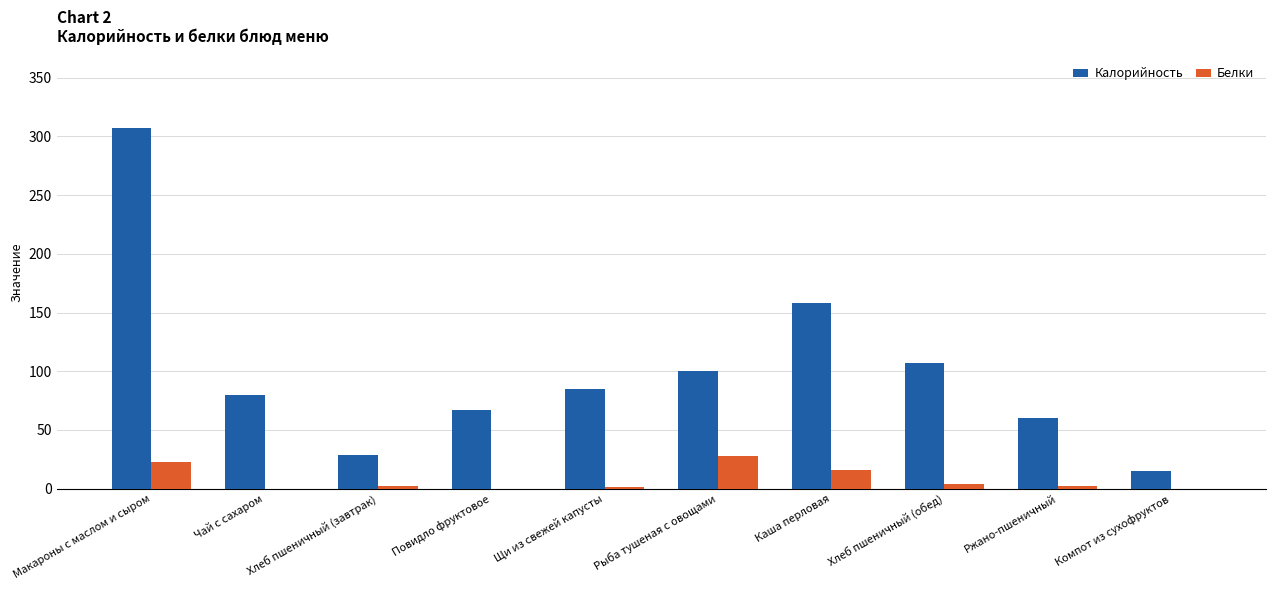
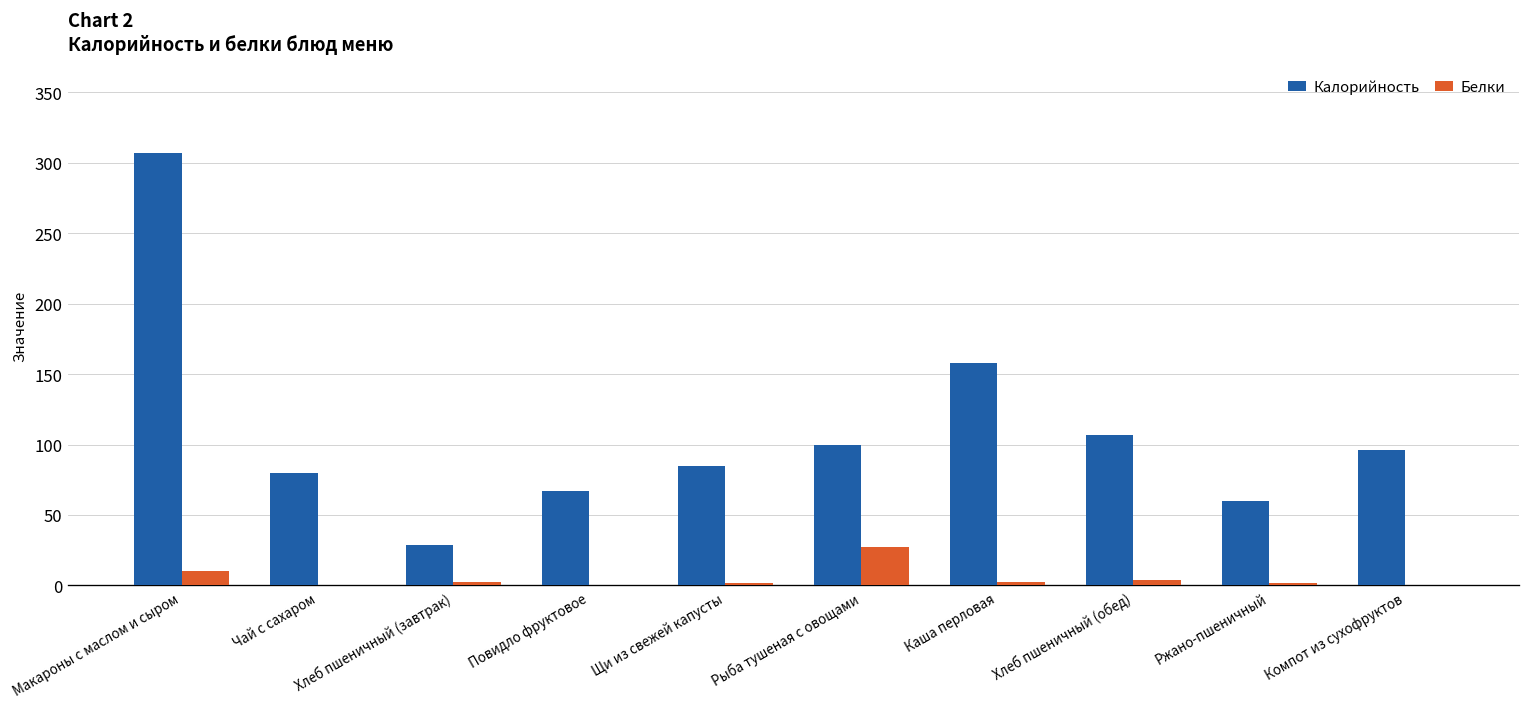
Белки, Макароны с маслом и сыром: 23 -> 10
Белки, Каша перловая: 16 -> 2
Калорийность, Компот из сухофруктов: 15 -> 96
